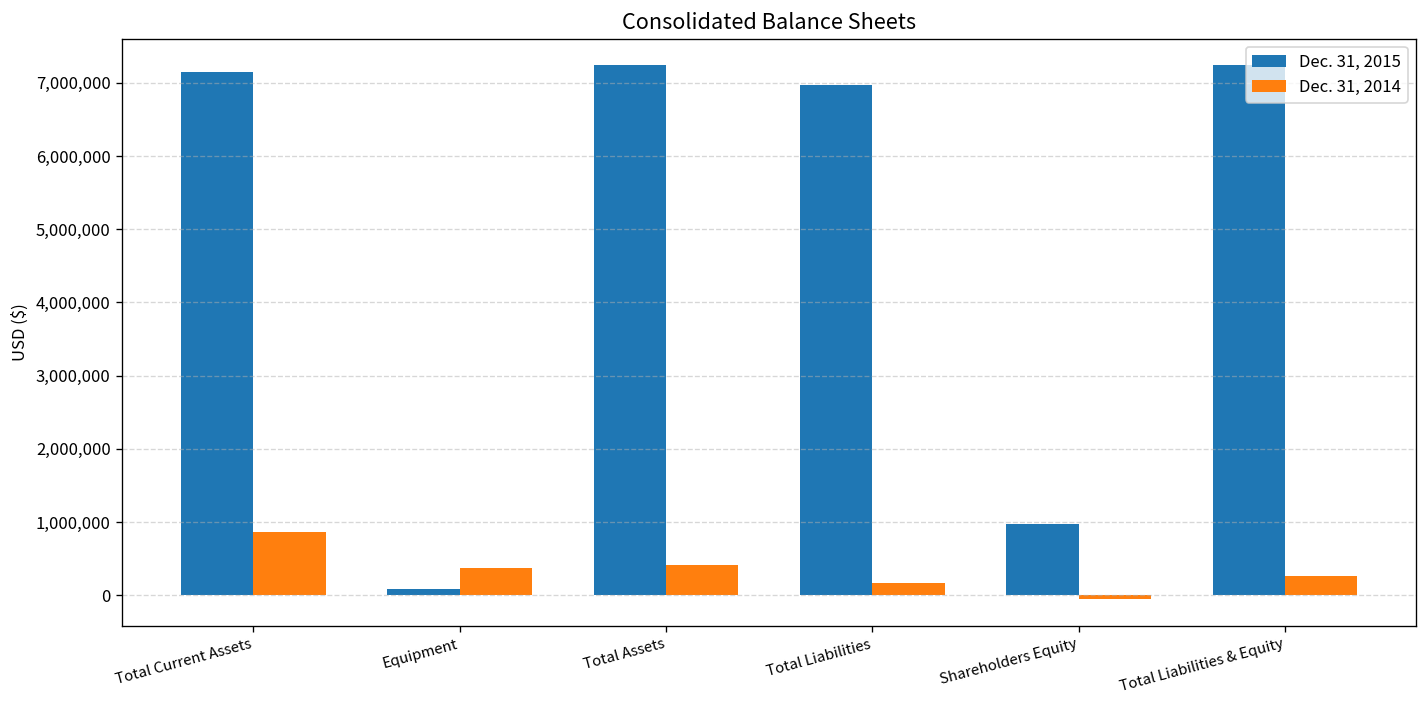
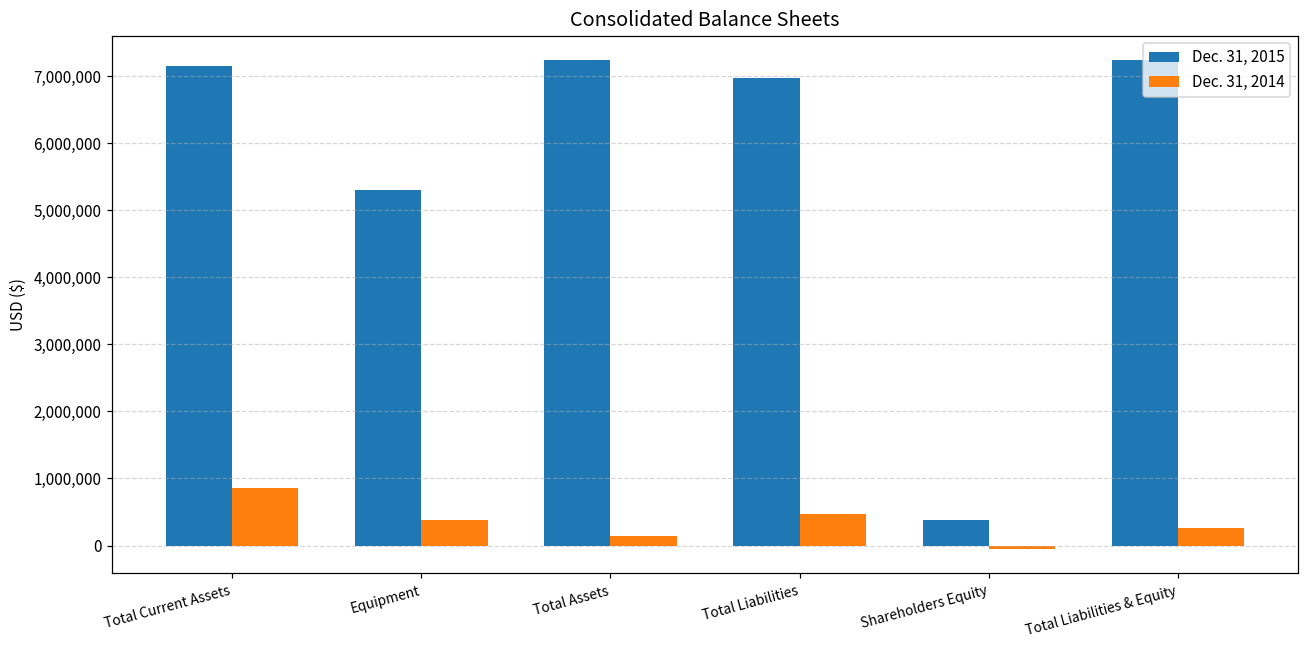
Dec. 31, 2015, Equipment: 100,000 -> 5,300,000
Dec. 31, 2014, Total Assets: 400,000 -> 100,000
Dec. 31, 2014, Total Liabilities: 200,000 -> 500,000
Dec. 31, 2015, Shareholders Equity: 1,000,000 -> 400,000
